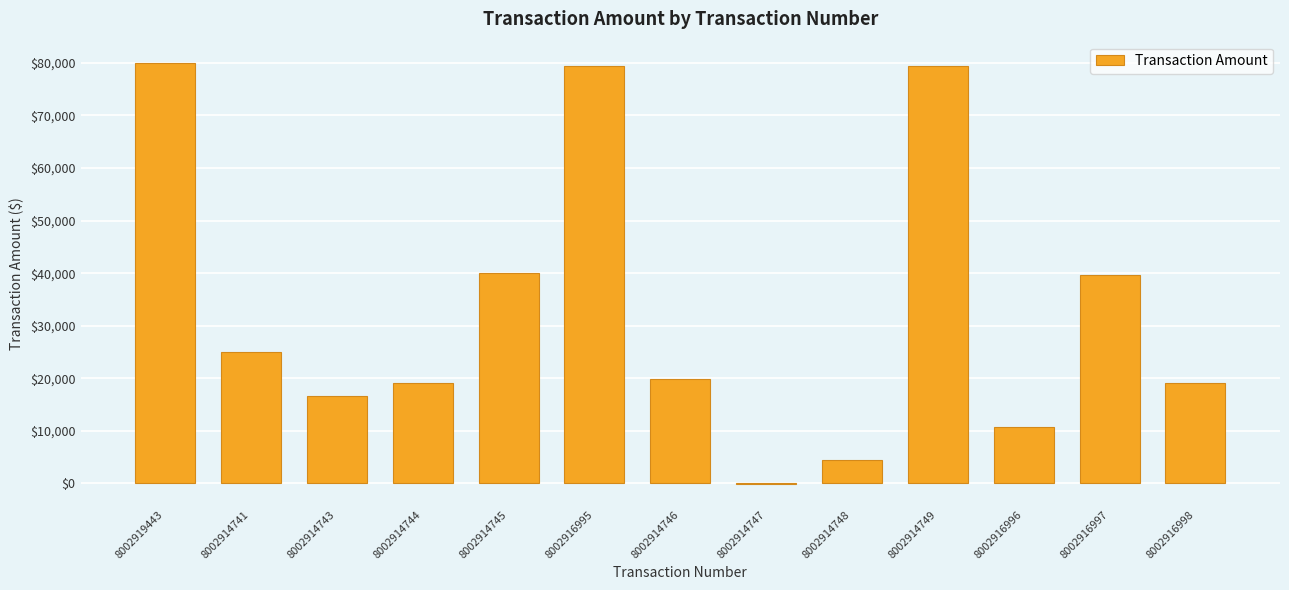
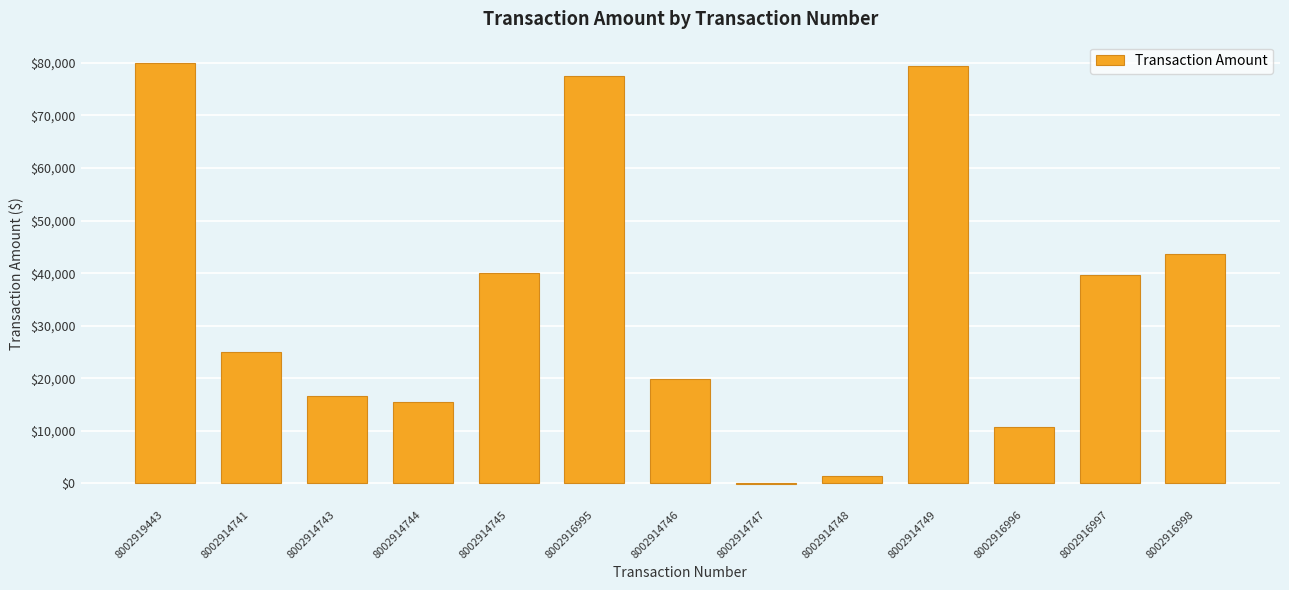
8002914744: $19,000 -> $16,000
8002916995: $79,000 -> $77,000
8002914748: $4,000 -> $1,000
8002916998: $19,000 -> $44,000
